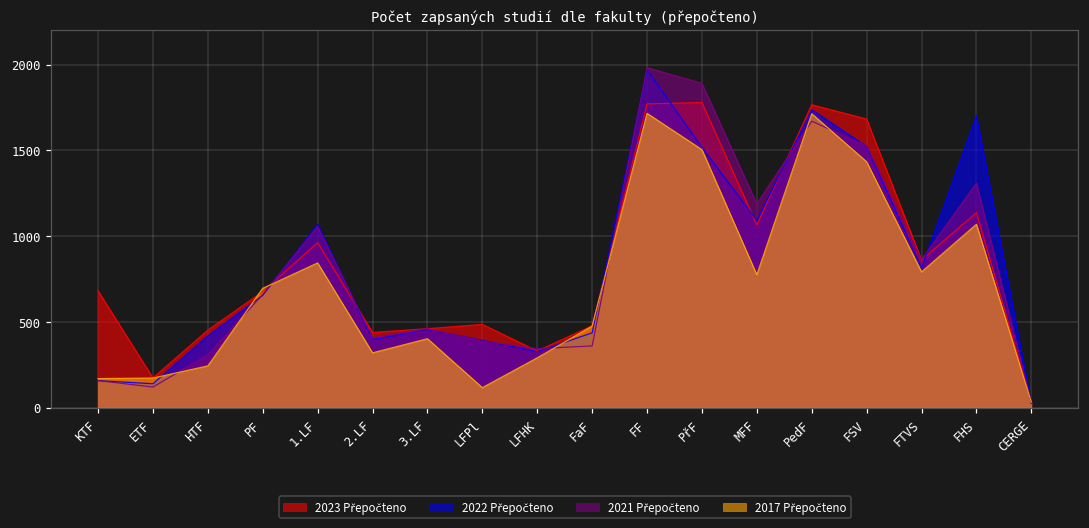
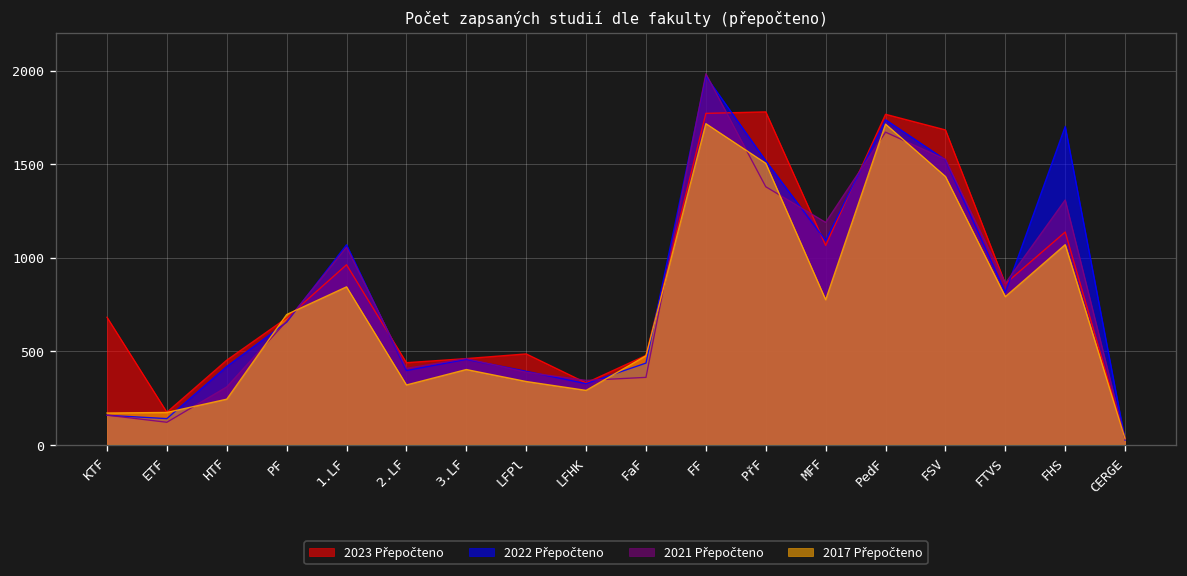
2017 Přepočteno, LFPl: 120 -> 340
2021 Přepočteno, PřF: 1890 -> 1380
